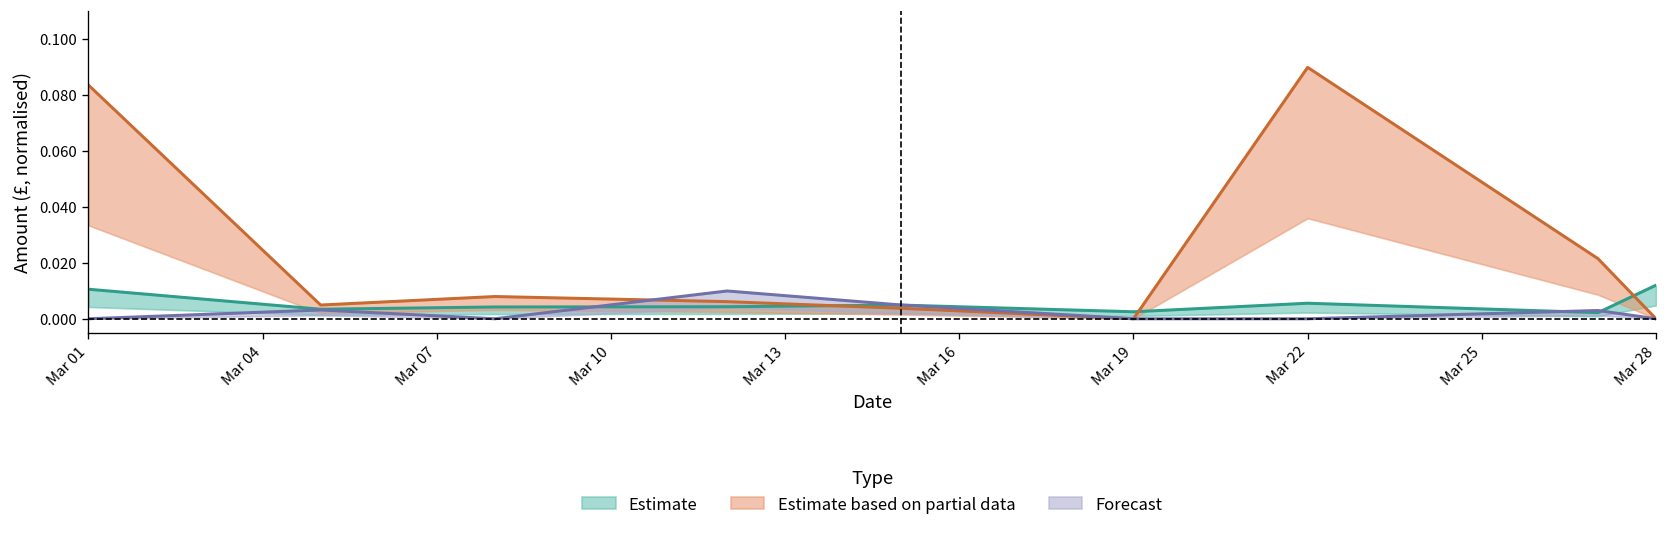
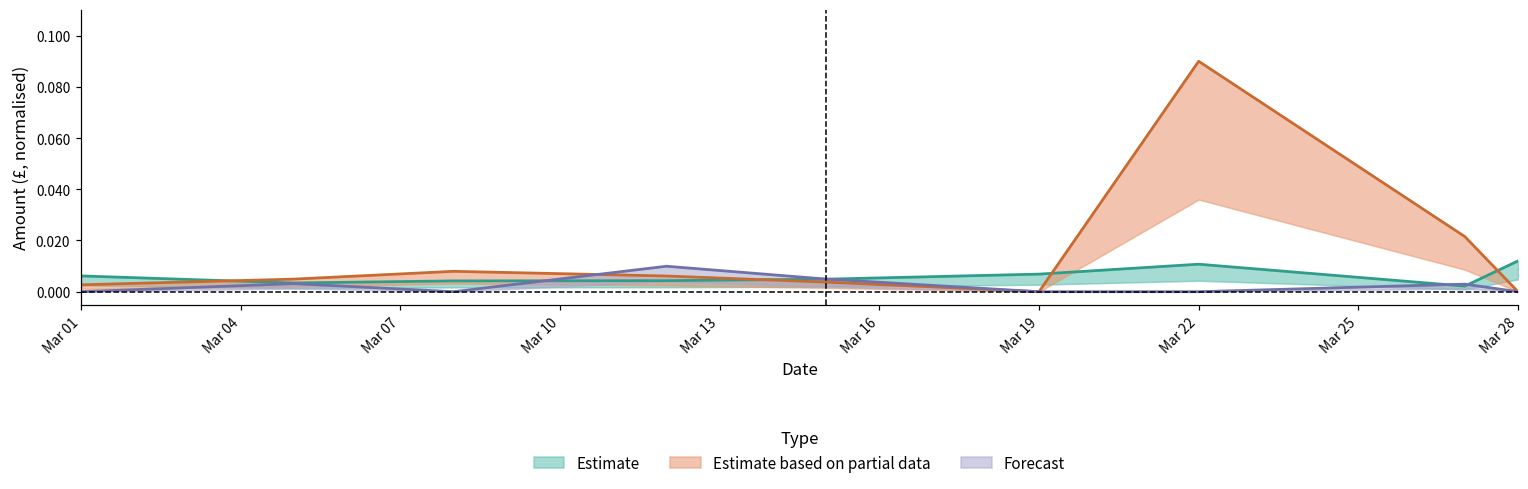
Estimate, Mar 01: 0.011 -> 0.006
Estimate based on partial data, Mar 01: 0.084 -> 0.003
Estimate, Mar 19: 0.003 -> 0.007
Estimate, Mar 22: 0.006 -> 0.011
